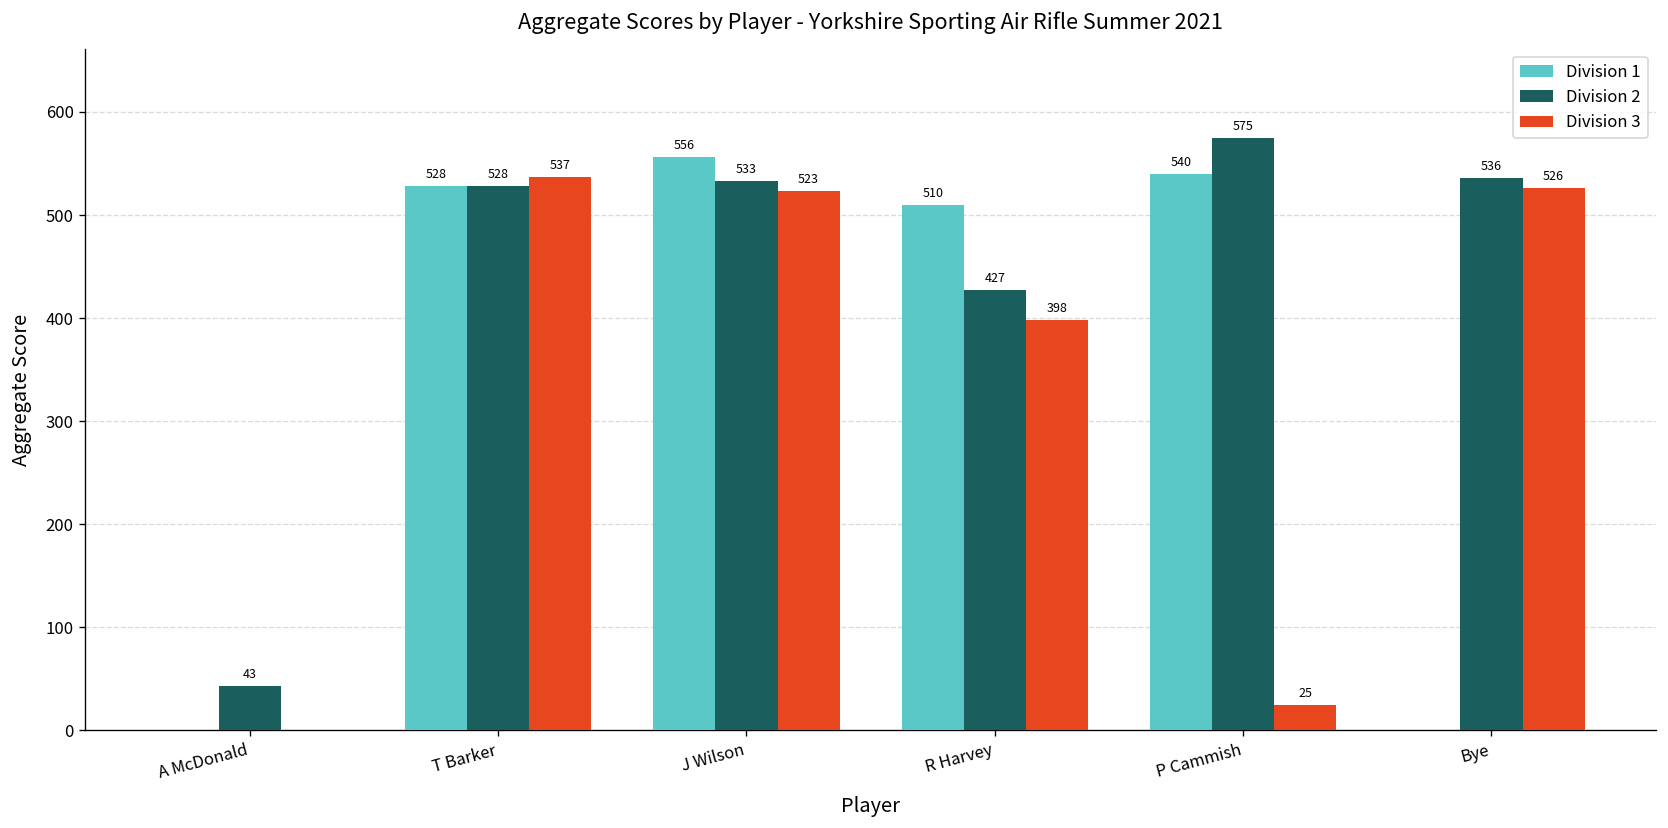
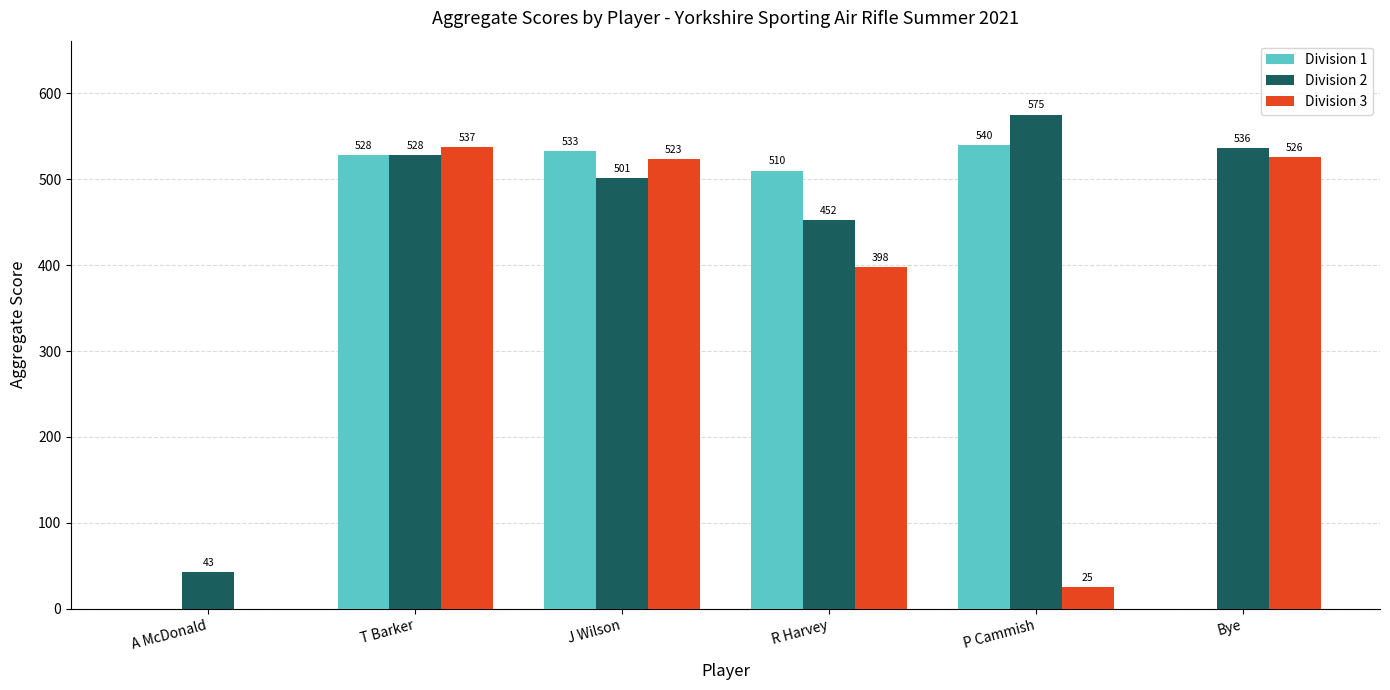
Division 1, J Wilson: 556 -> 533
Division 2, J Wilson: 533 -> 501
Division 2, R Harvey: 427 -> 452
